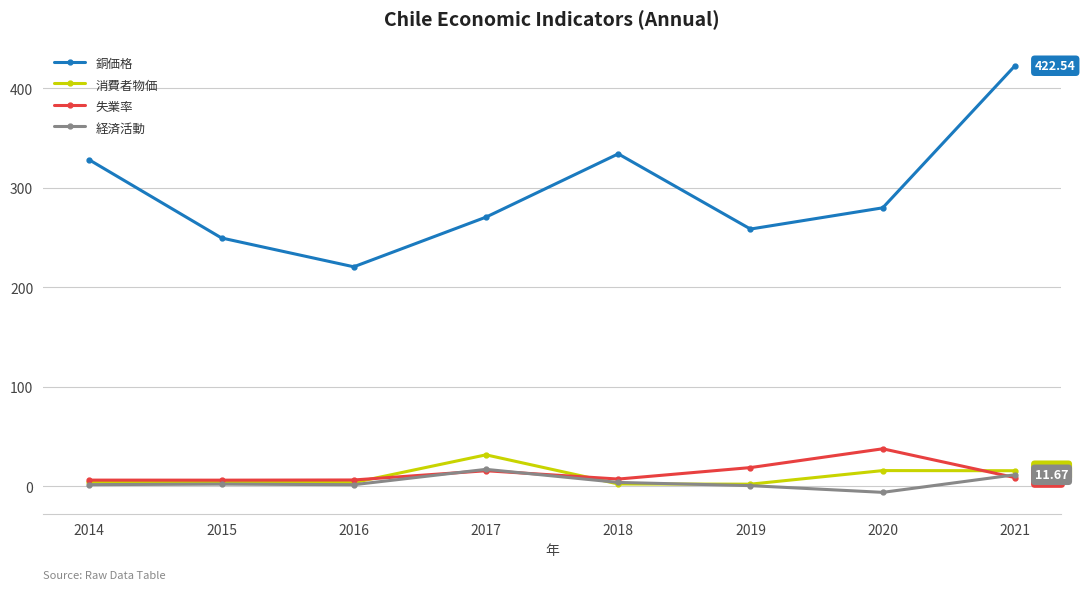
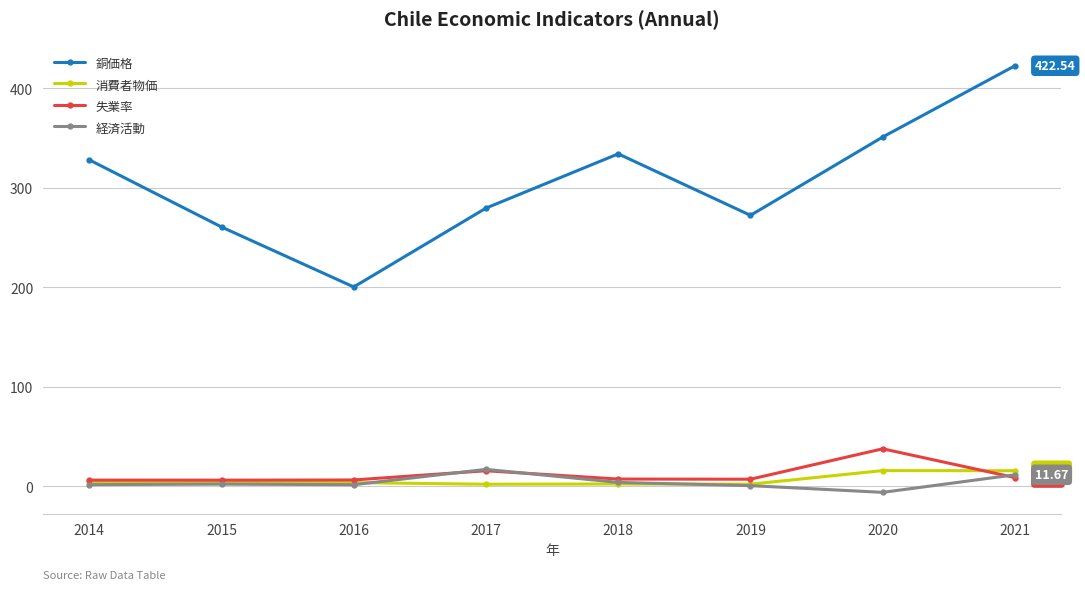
銅価格, 2015: 250 -> 260
銅価格, 2016: 220 -> 200
銅価格, 2017: 270 -> 280
消費者物価, 2017: 30 -> 0
銅価格, 2019: 260 -> 270
失業率, 2019: 20 -> 10
銅価格, 2020: 280 -> 350
